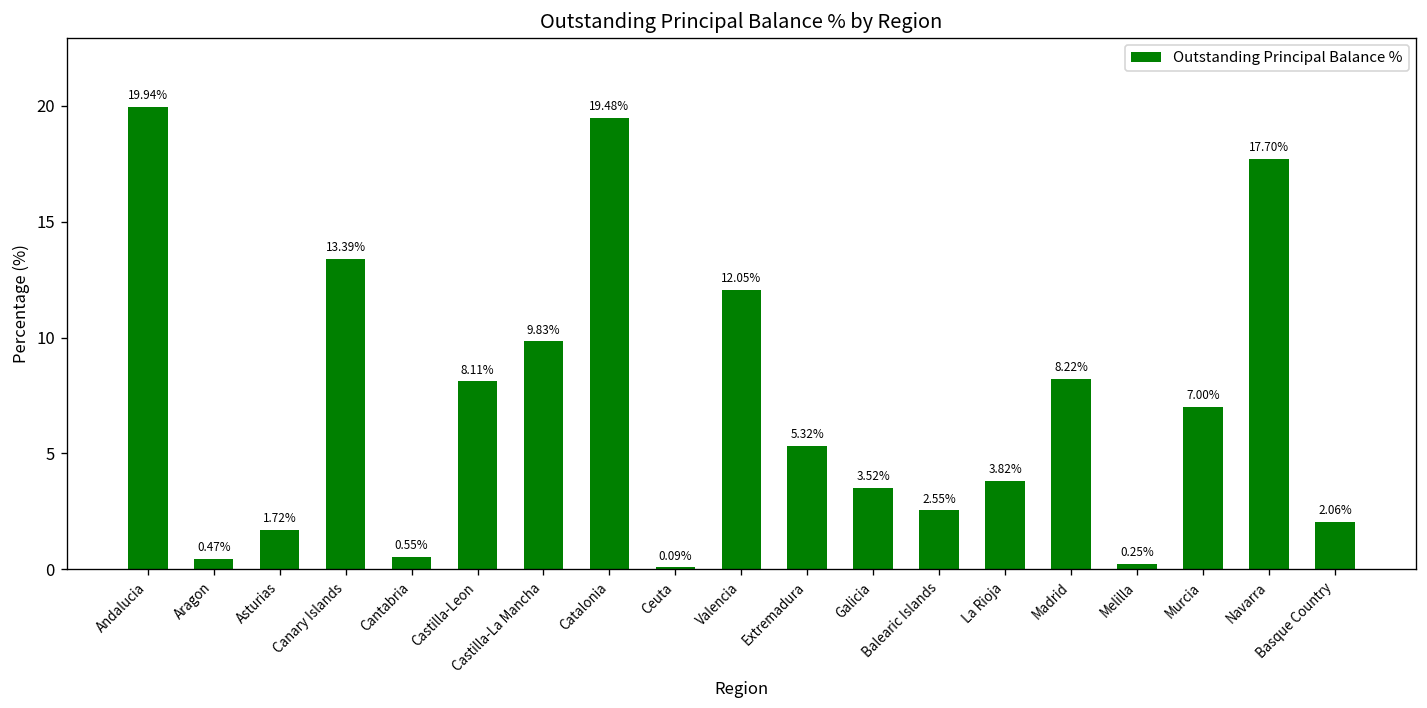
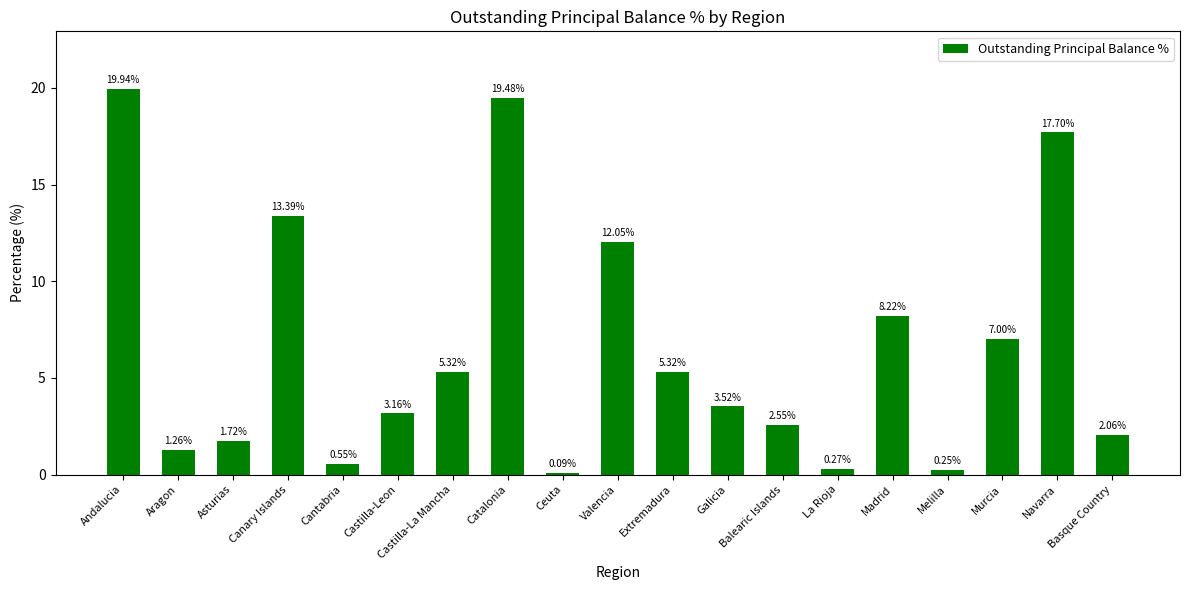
Aragon: 0.47% -> 1.26%
Castilla-Leon: 8.11% -> 3.16%
Castilla-La Mancha: 9.83% -> 5.32%
La Rioja: 3.82% -> 0.27%
